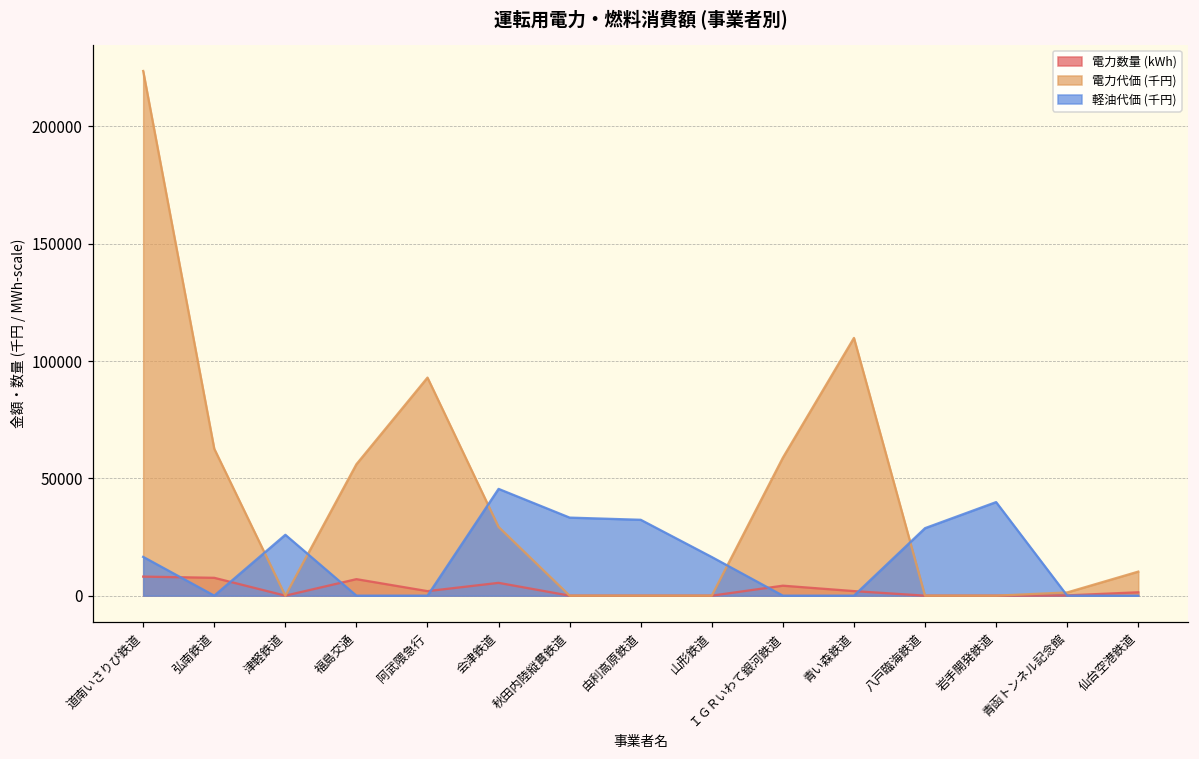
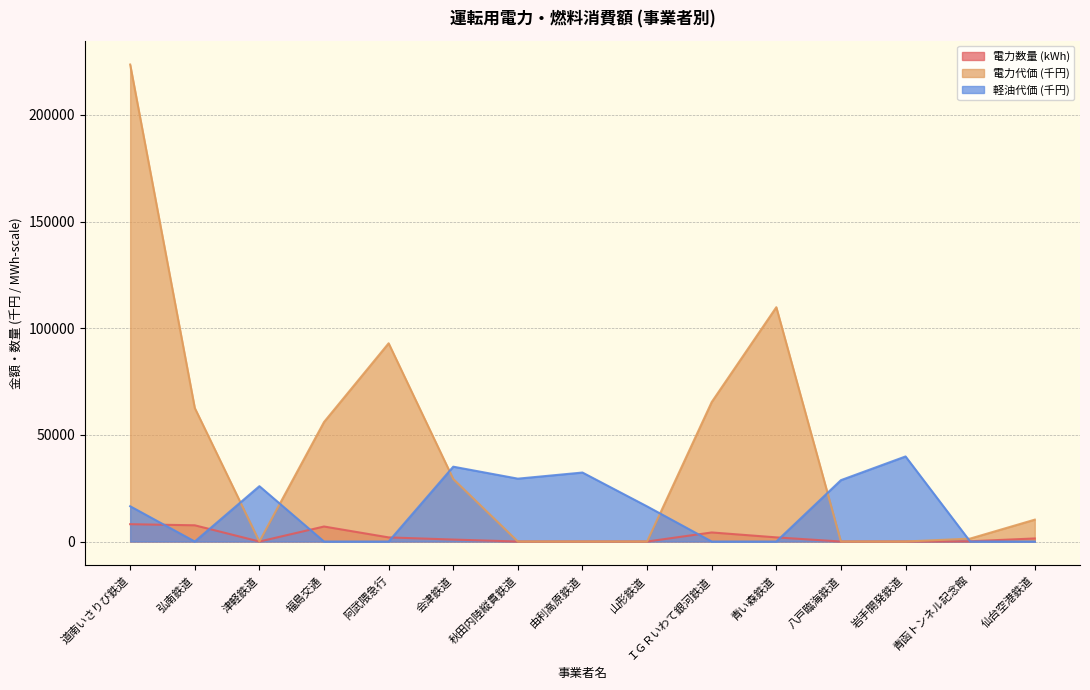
電力数量 (kWh), 会津鉄道: 5000 -> 1000
軽油代価 (千円), 会津鉄道: 46000 -> 35000
軽油代価 (千円), 秋田内陸縦貫鉄道: 33000 -> 29000
電力代価 (千円), ＩＧＲいわて銀河鉄道: 59000 -> 65000
